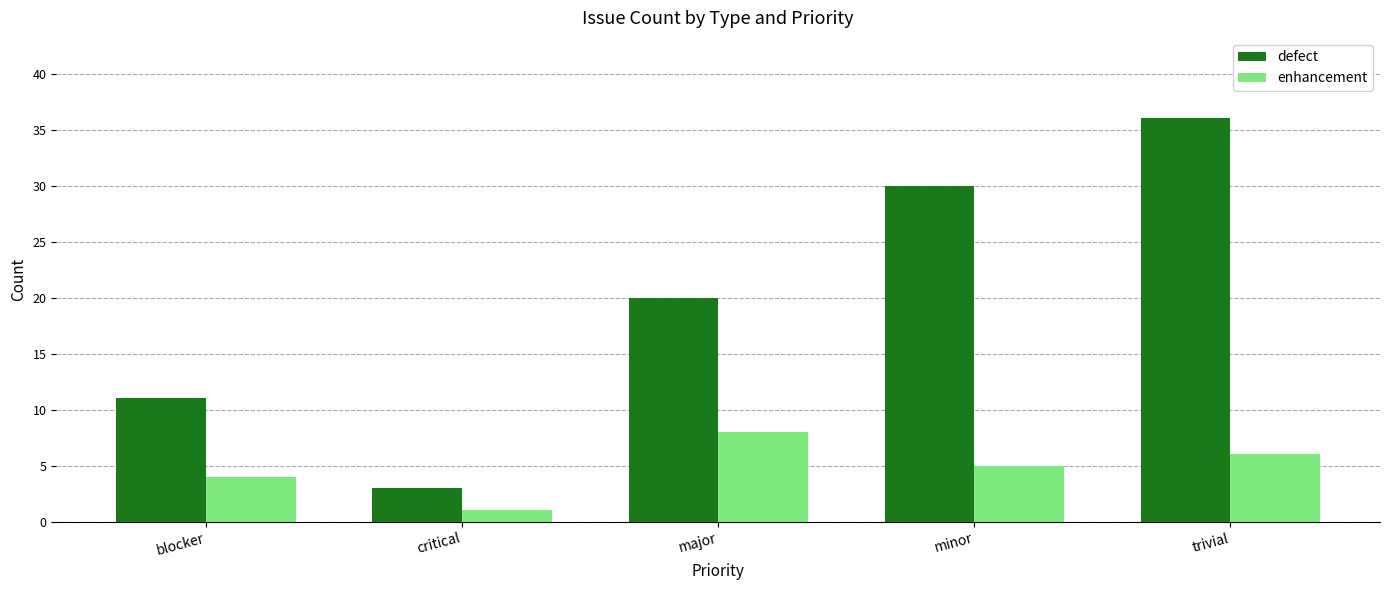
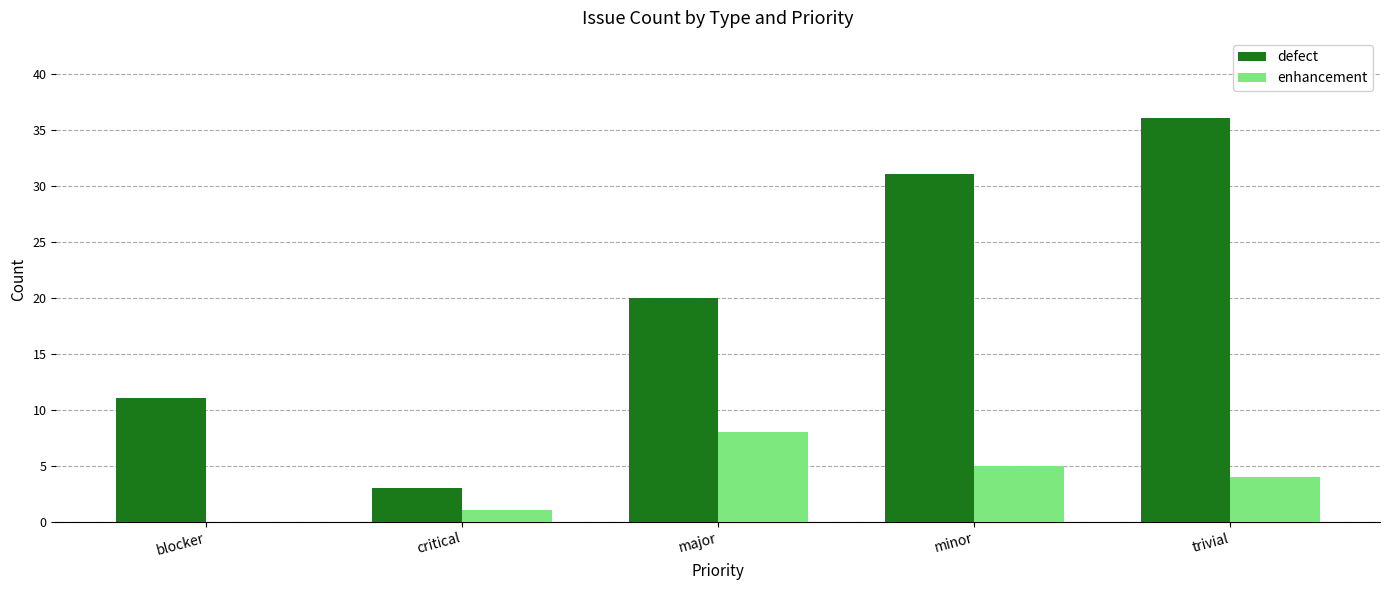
enhancement, blocker: 4 -> 0
defect, minor: 30 -> 31
enhancement, trivial: 6 -> 4
